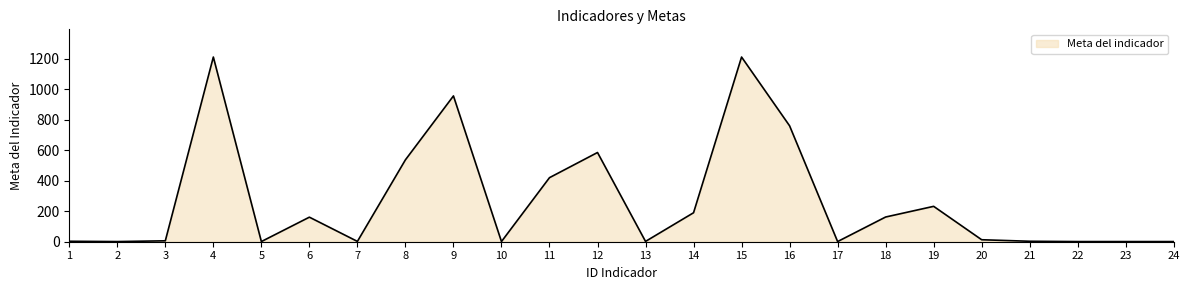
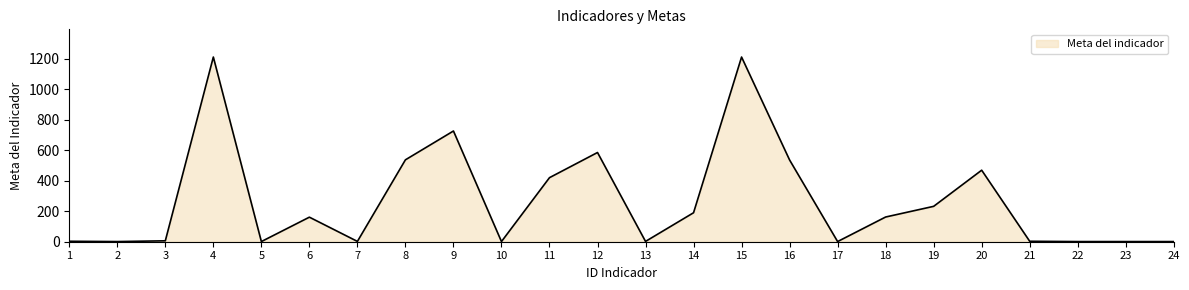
9: 960 -> 730
16: 760 -> 540
20: 10 -> 470
